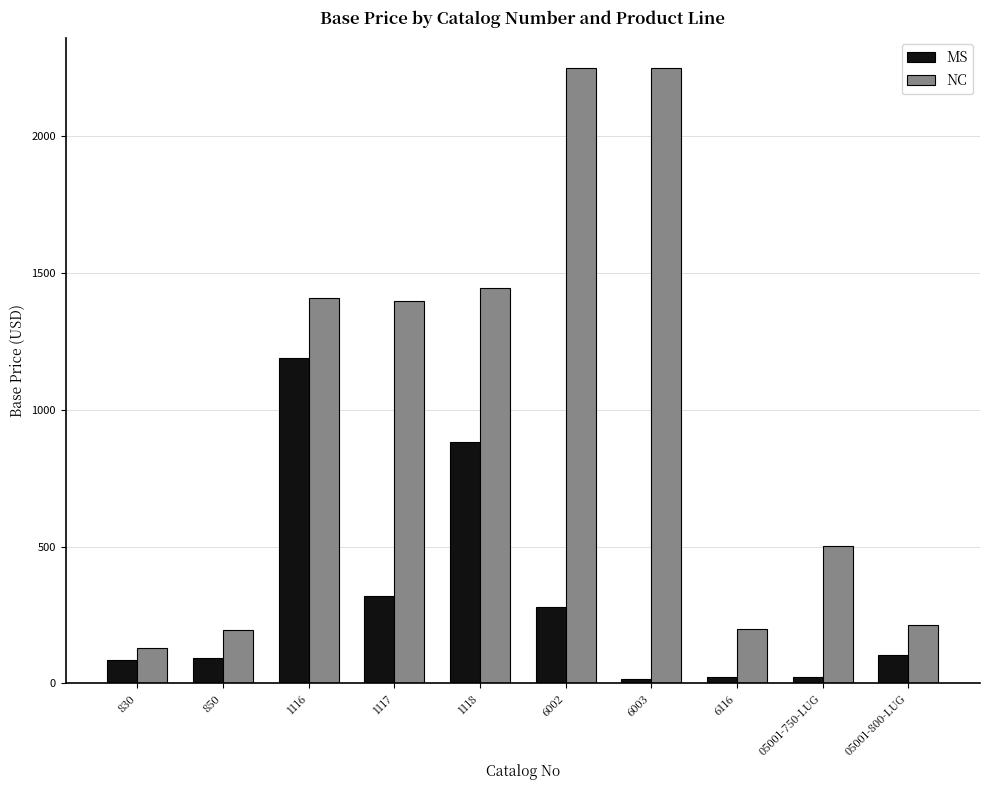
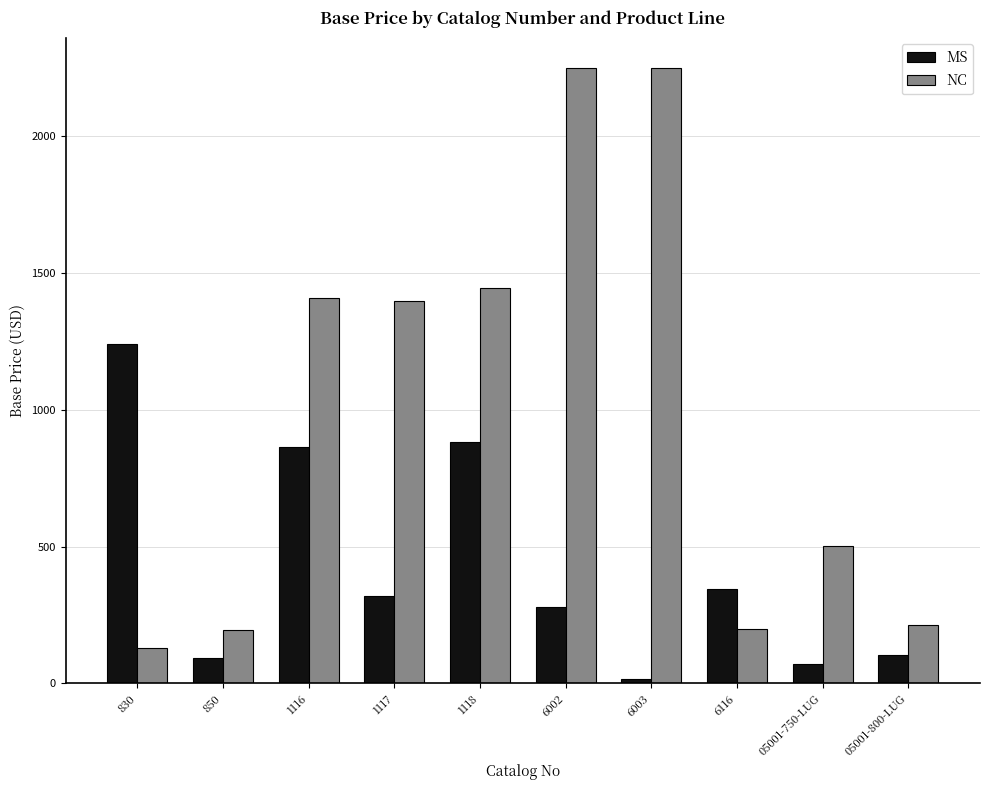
MS, 830: 80 -> 1240
MS, 1116: 1190 -> 860
MS, 6116: 20 -> 340
MS, 05001-750-LUG: 20 -> 70
